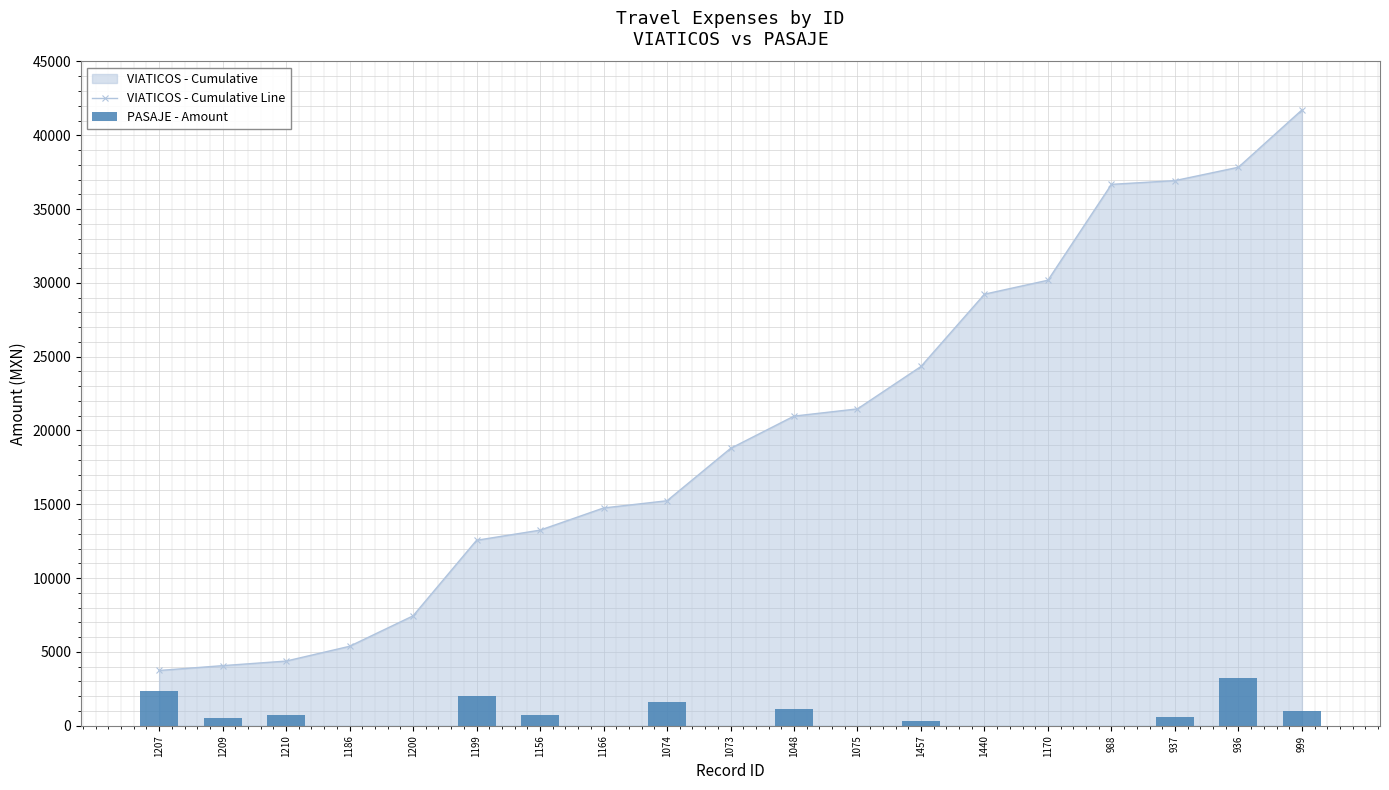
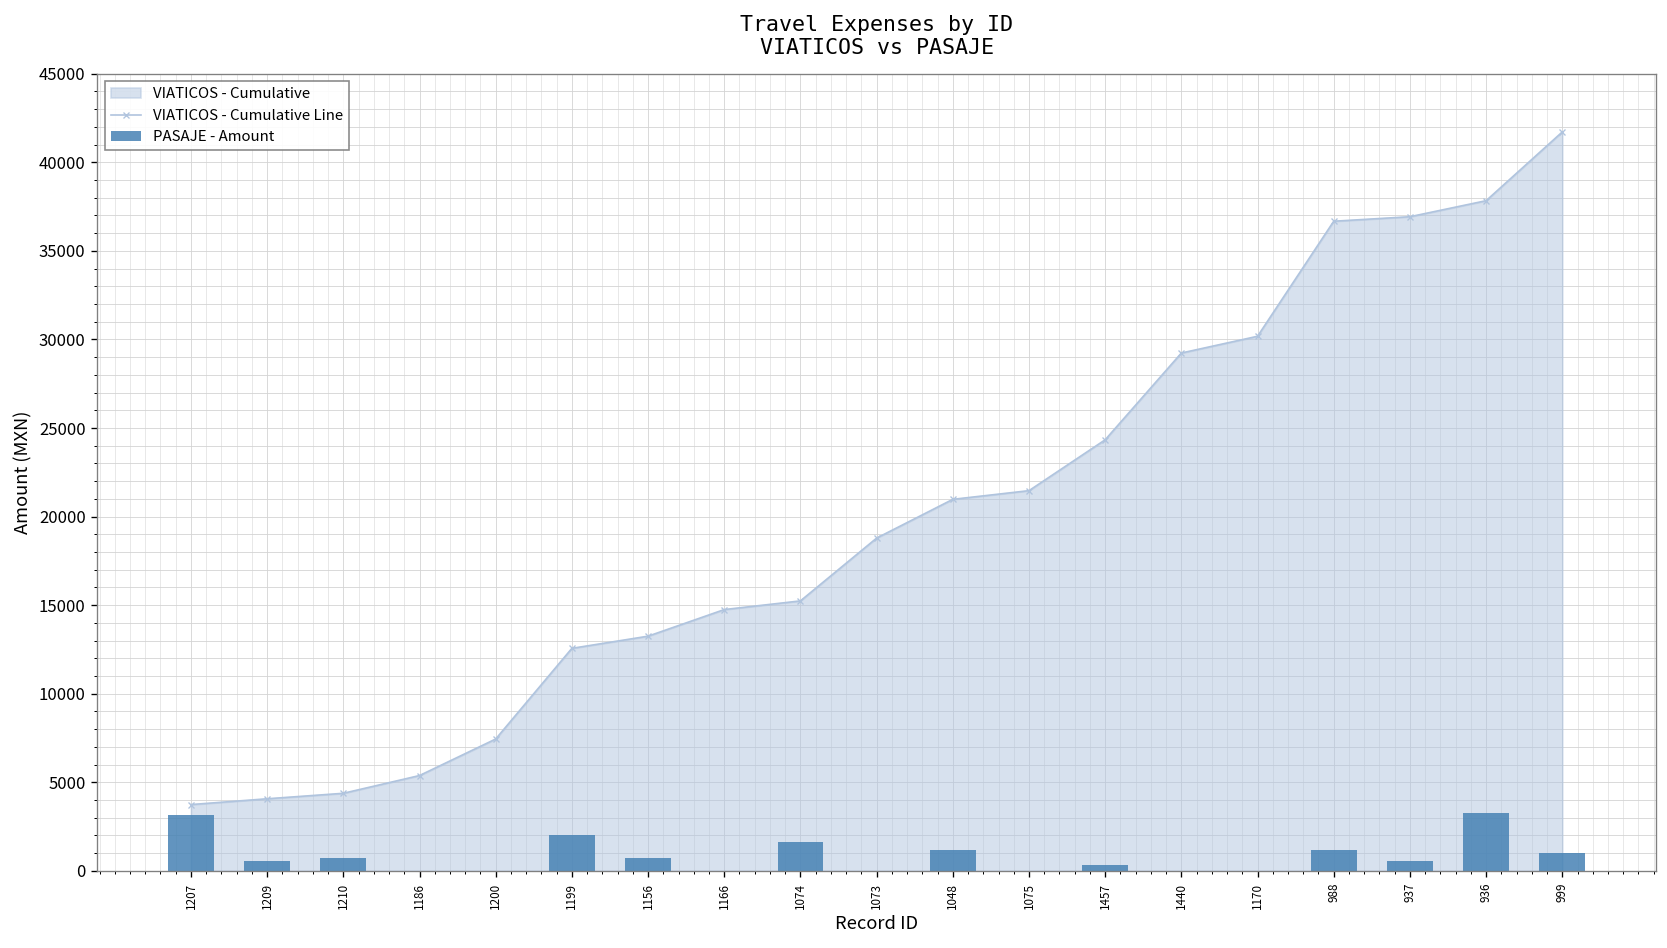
PASAJE - Amount, 1207: 2400 -> 3200
PASAJE - Amount, 988: 0 -> 1200
